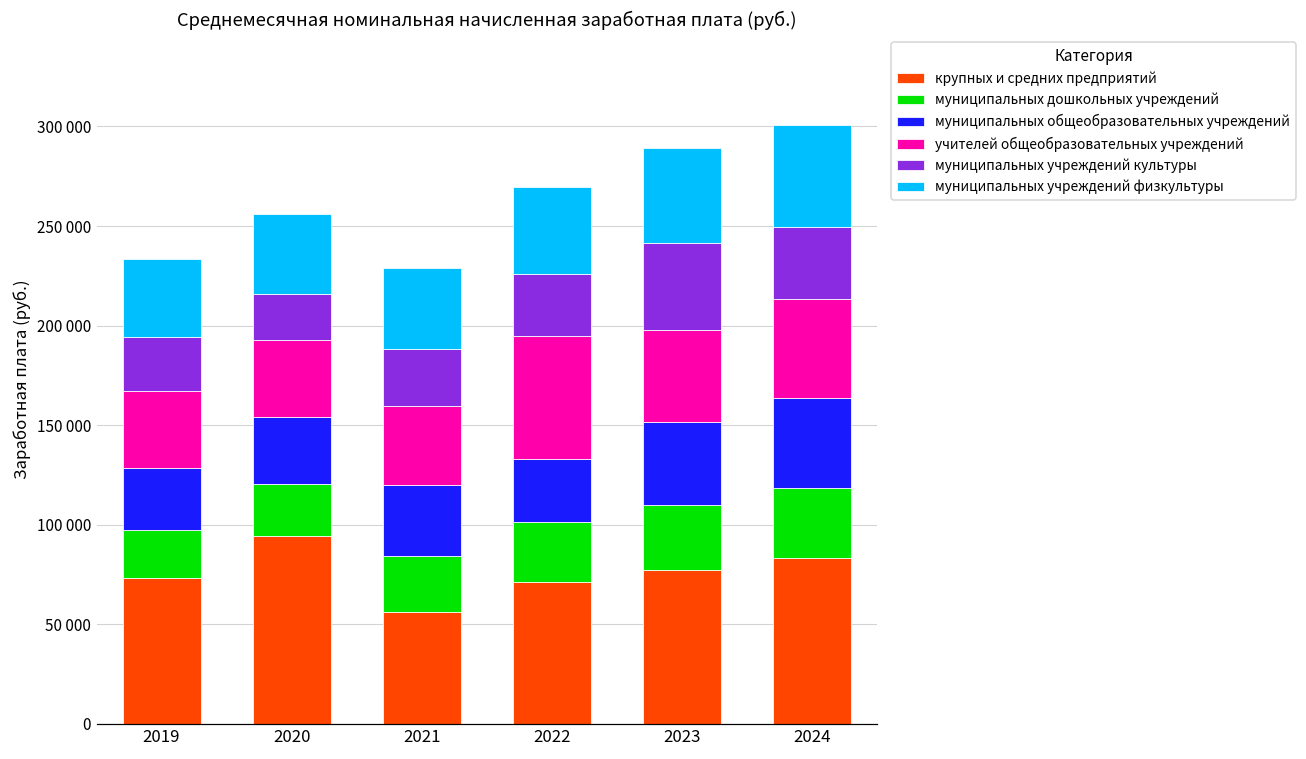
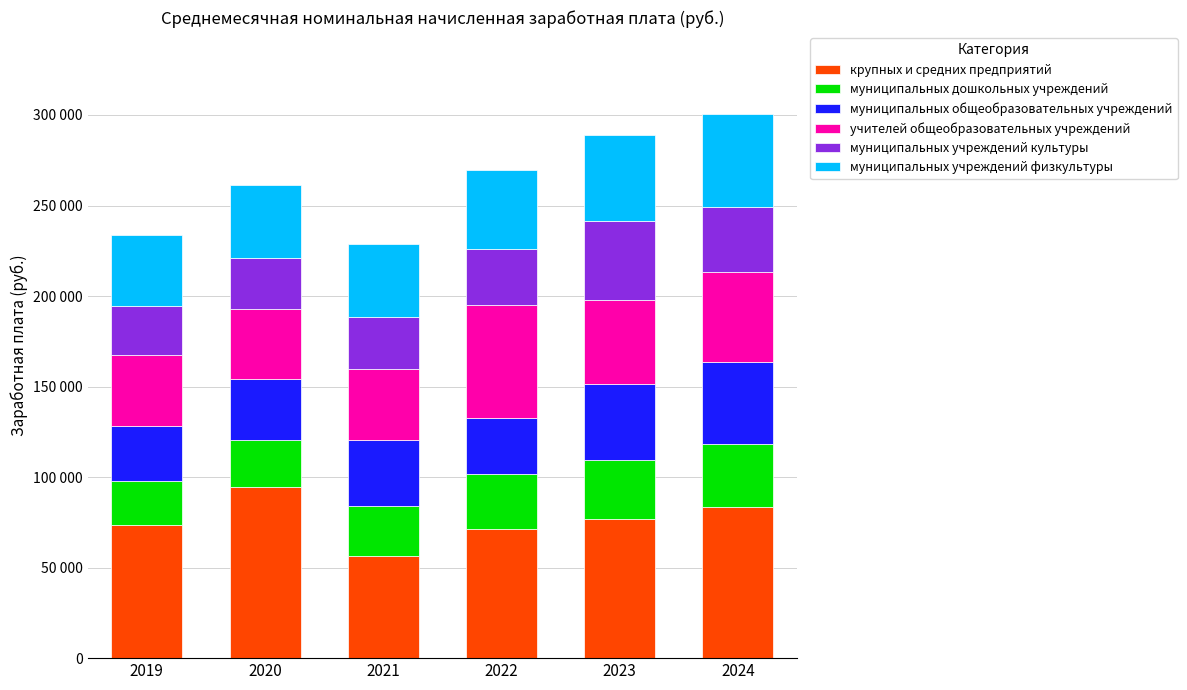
муниципальных учреждений культуры, 2020: 23000 -> 28000
